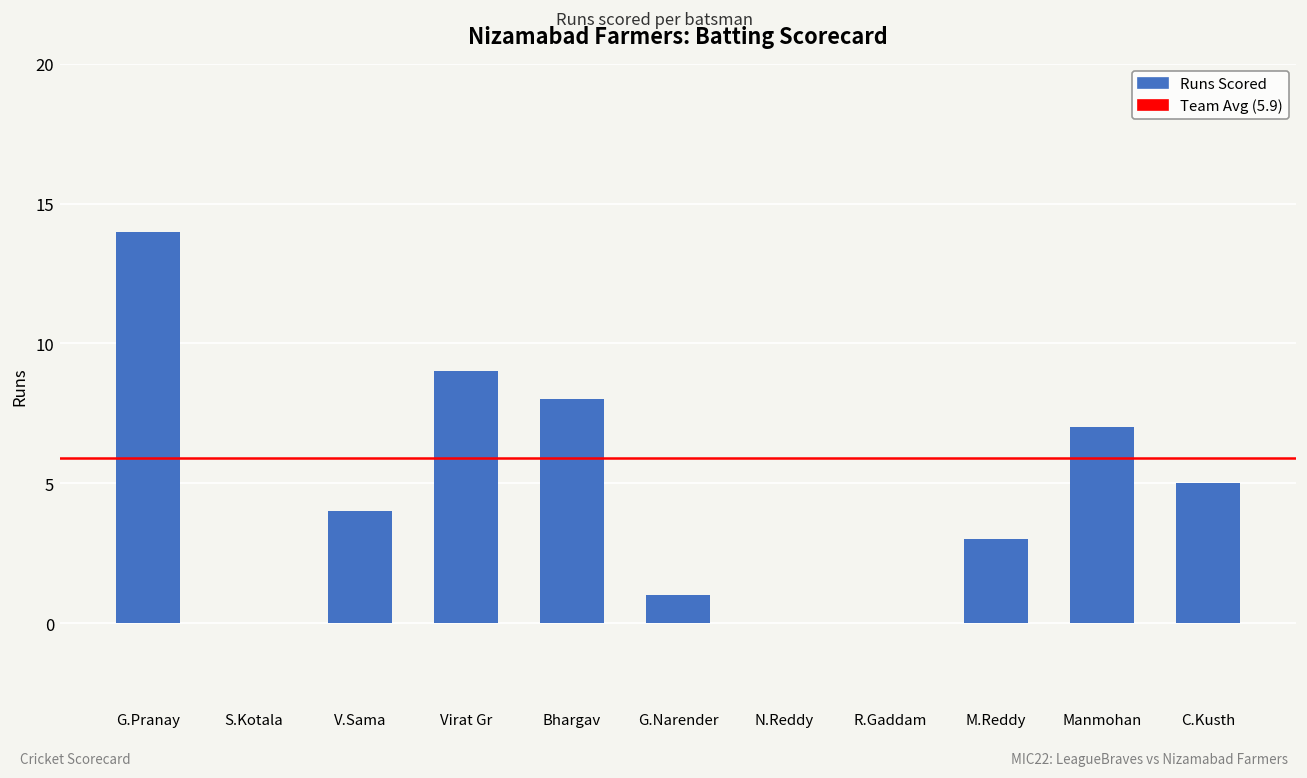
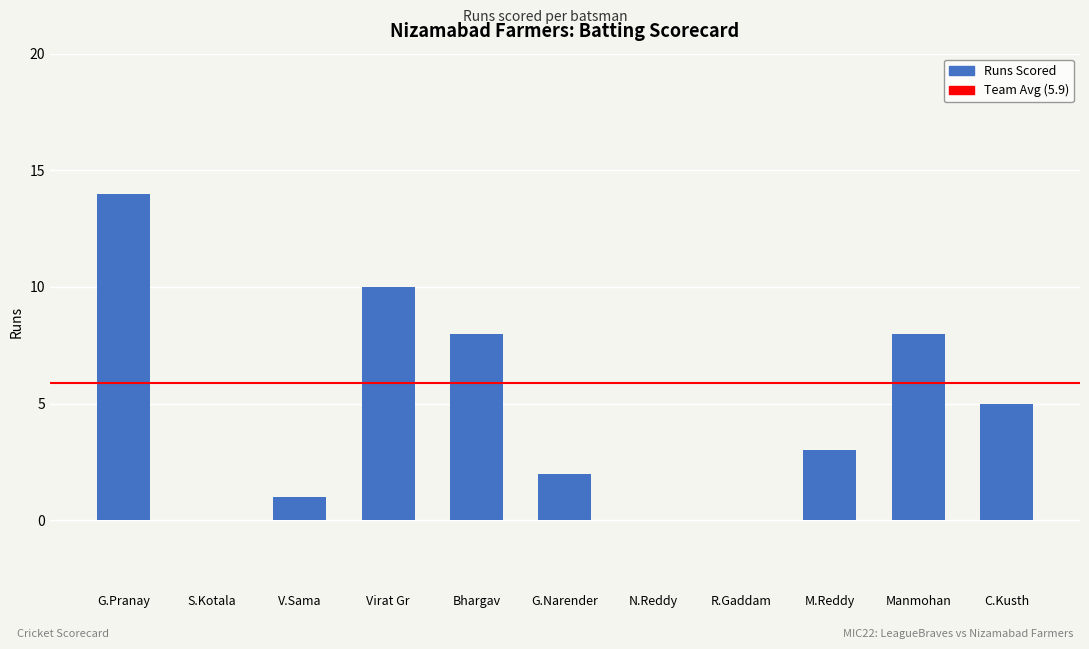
V.Sama: 4 -> 1
Virat Gr: 9 -> 10
G.Narender: 1 -> 2
Manmohan: 7 -> 8
